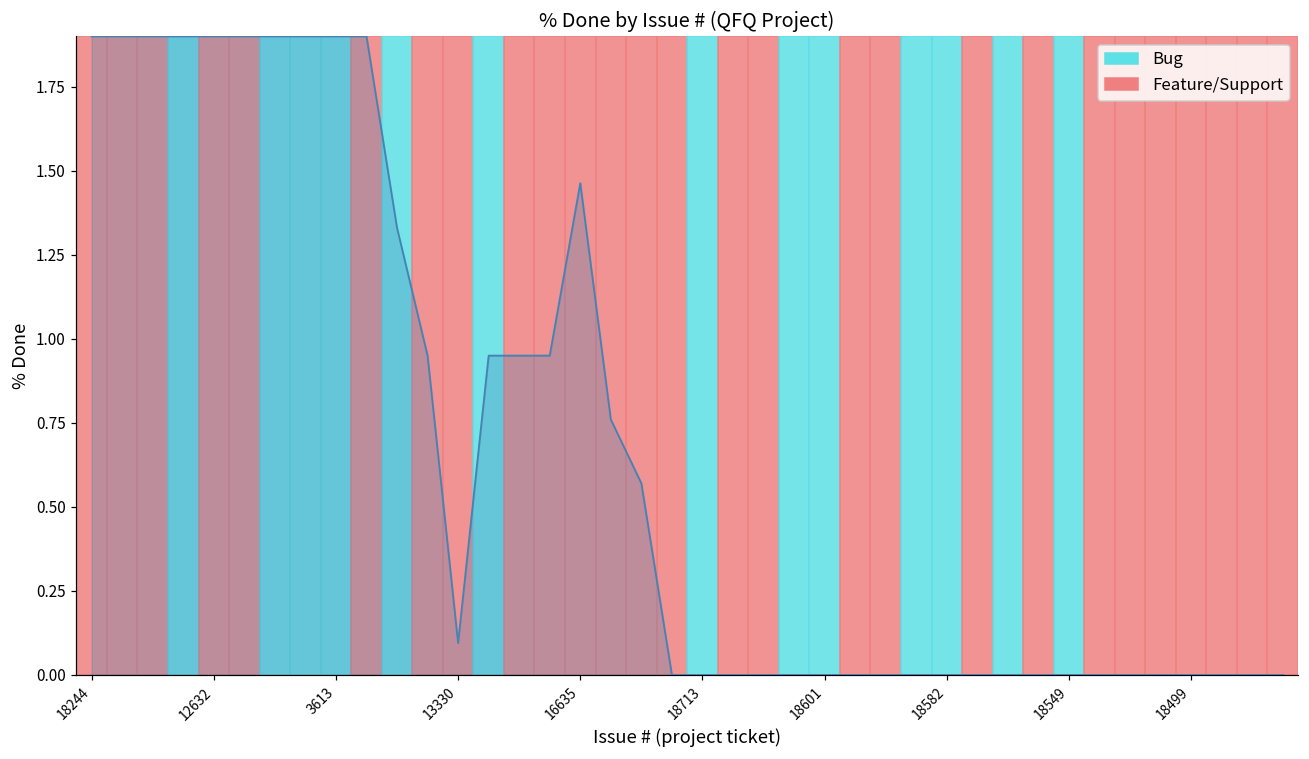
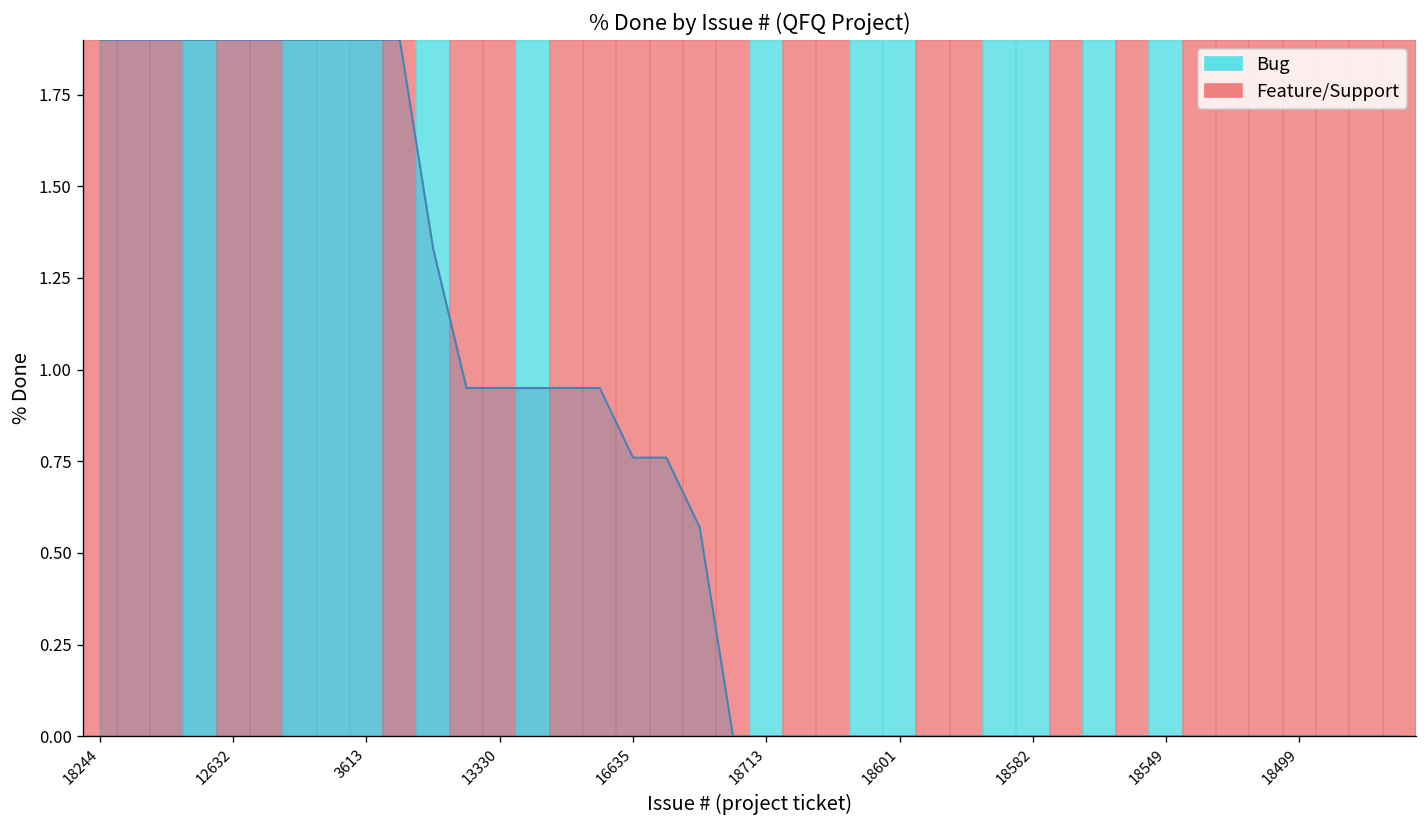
13330: 0.10 -> 0.95
16635: 1.46 -> 0.76
